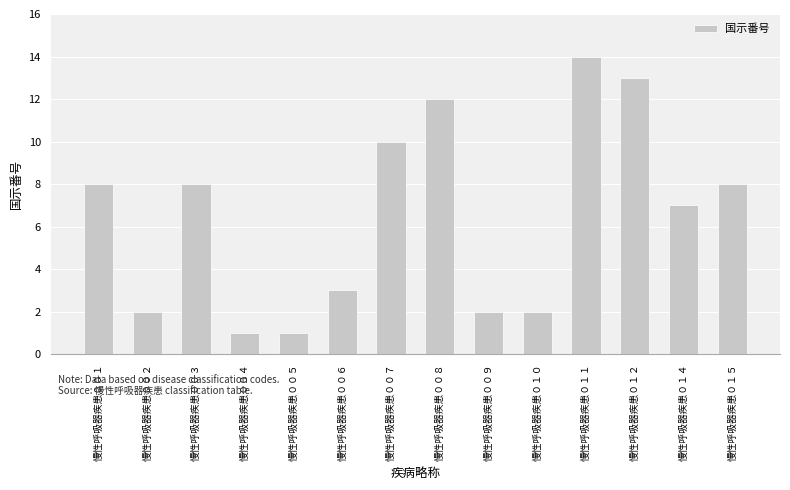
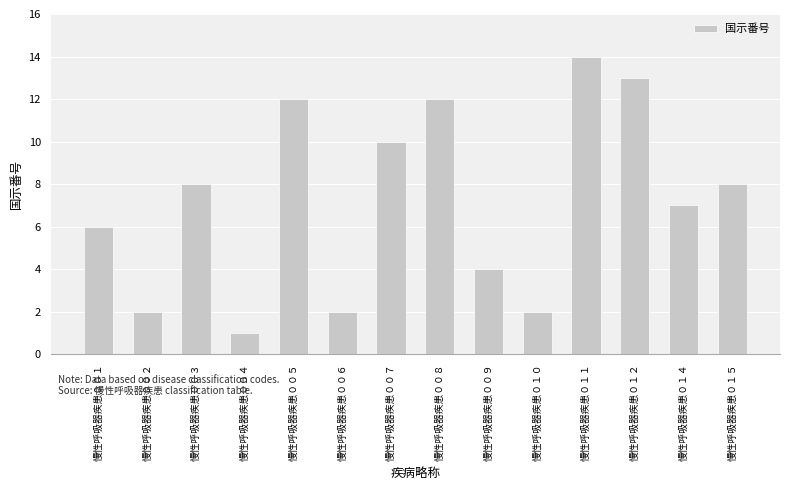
慢性呼吸器疾患００１: 8 -> 6
慢性呼吸器疾患００５: 1 -> 12
慢性呼吸器疾患００６: 3 -> 2
慢性呼吸器疾患００９: 2 -> 4
